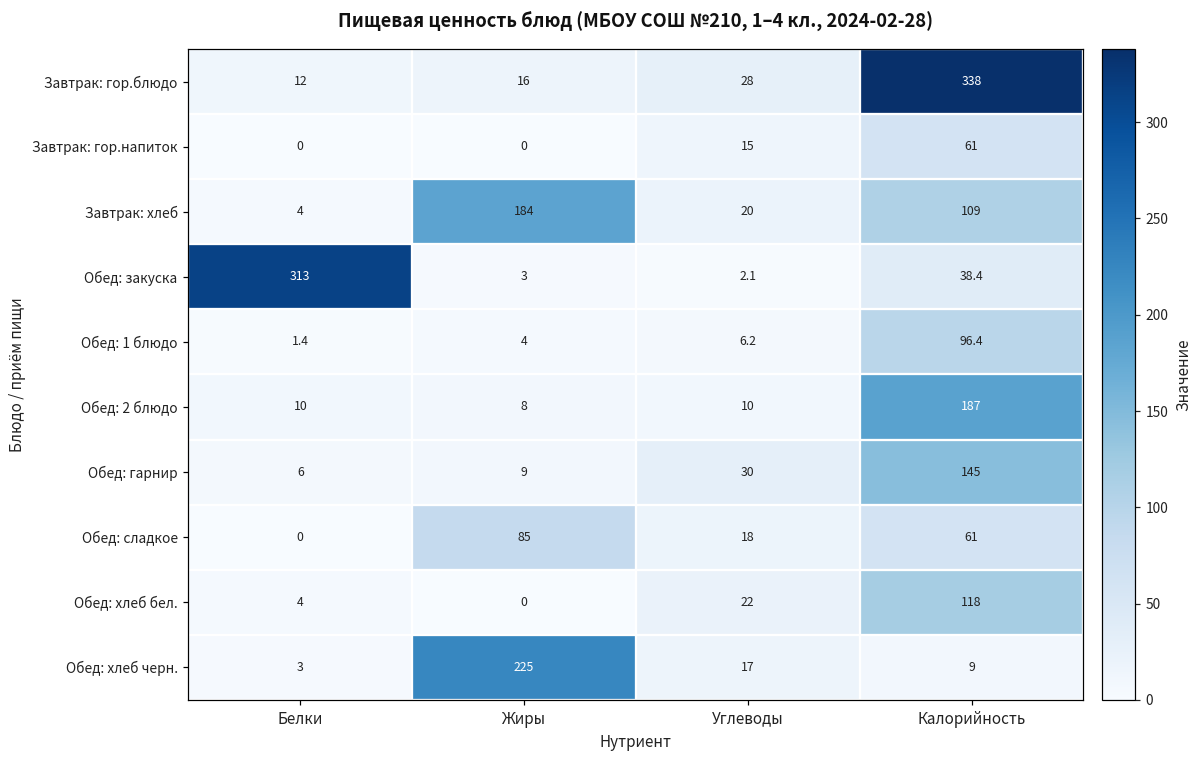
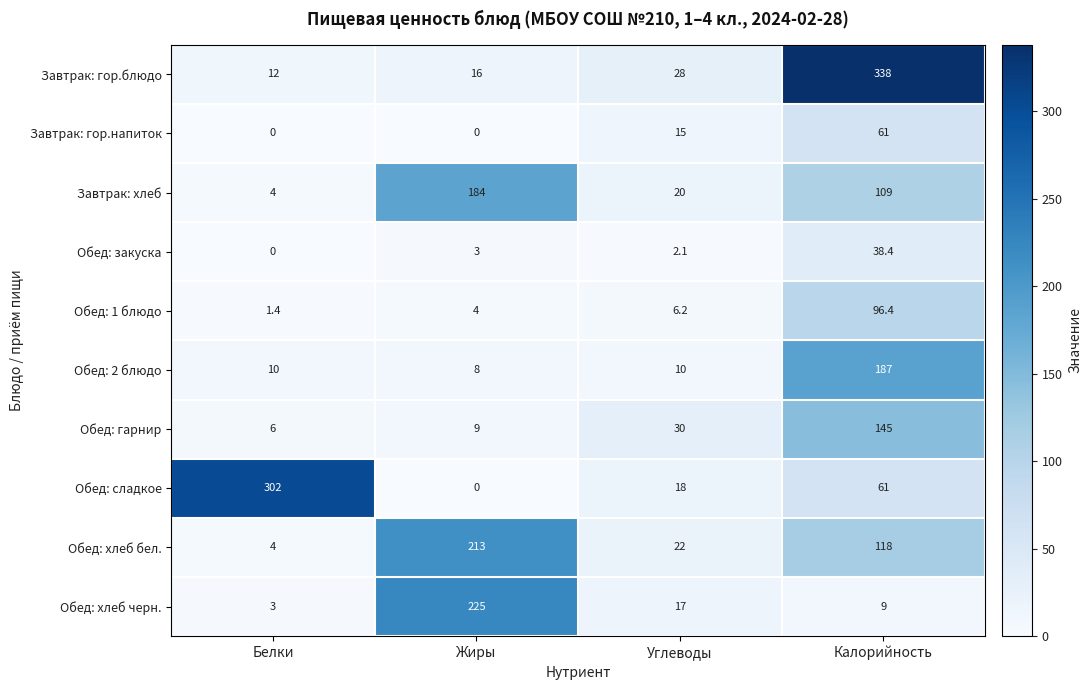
Обед: закуска, Белки: 313 -> 0
Обед: сладкое, Белки: 0 -> 302
Обед: сладкое, Жиры: 85 -> 0
Обед: хлеб бел., Жиры: 0 -> 213
